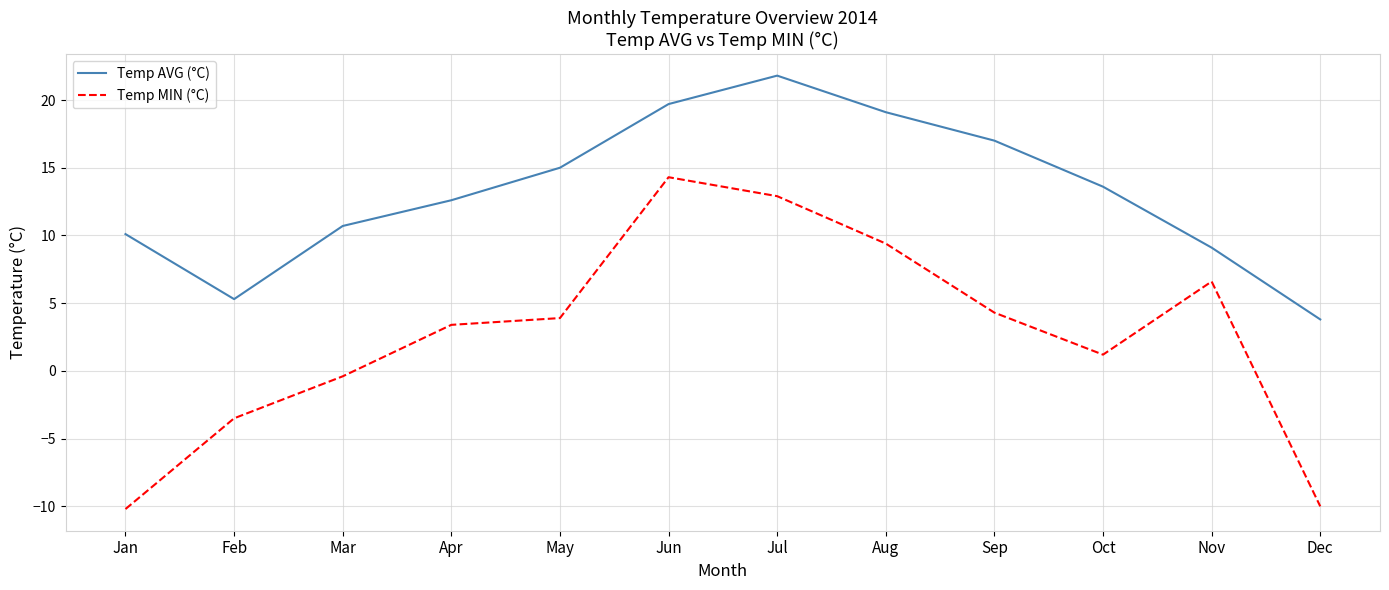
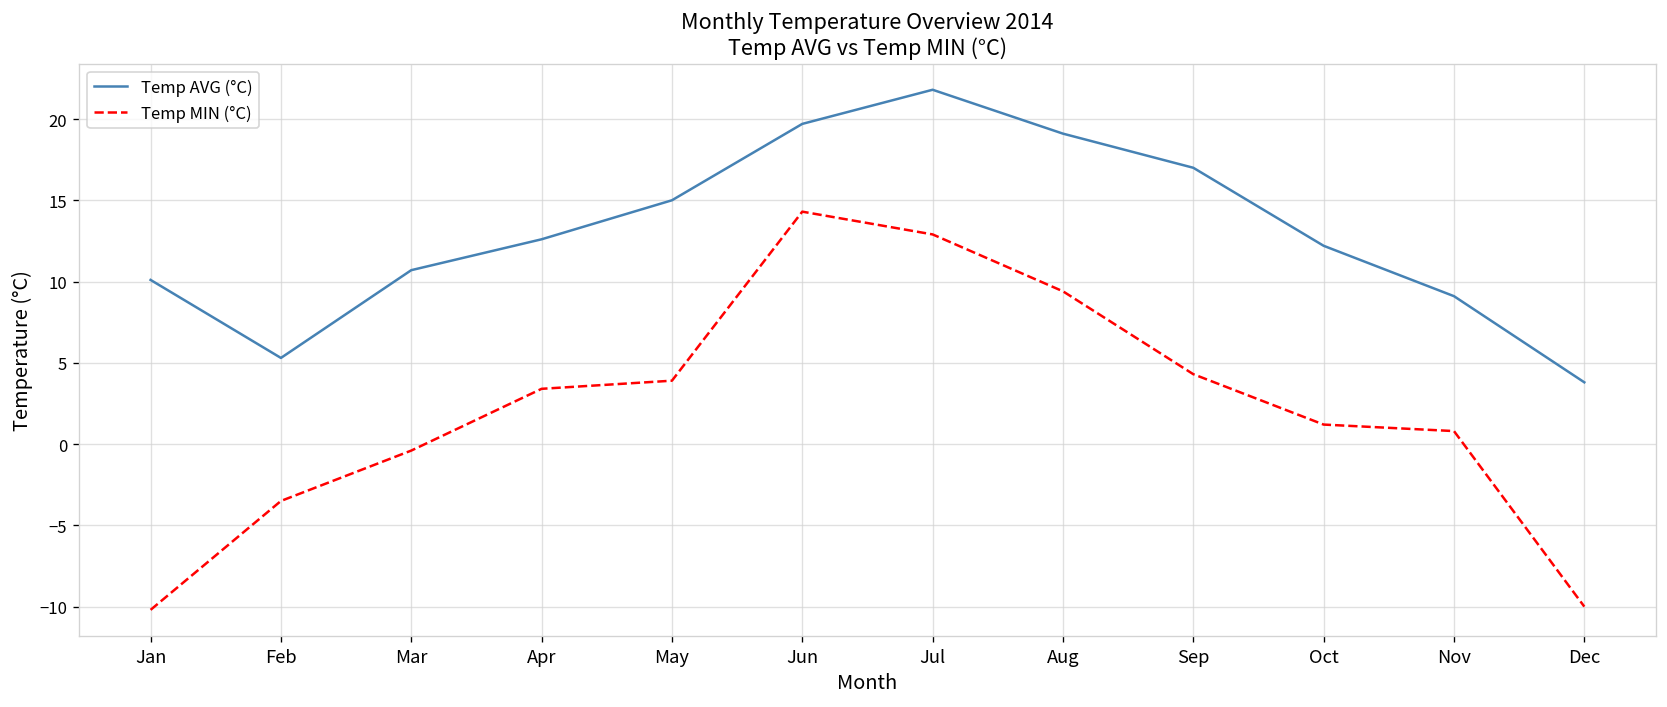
Temp AVG (°C), Oct: 13.6 -> 12.2
Temp MIN (°C), Nov: 6.6 -> 0.8
